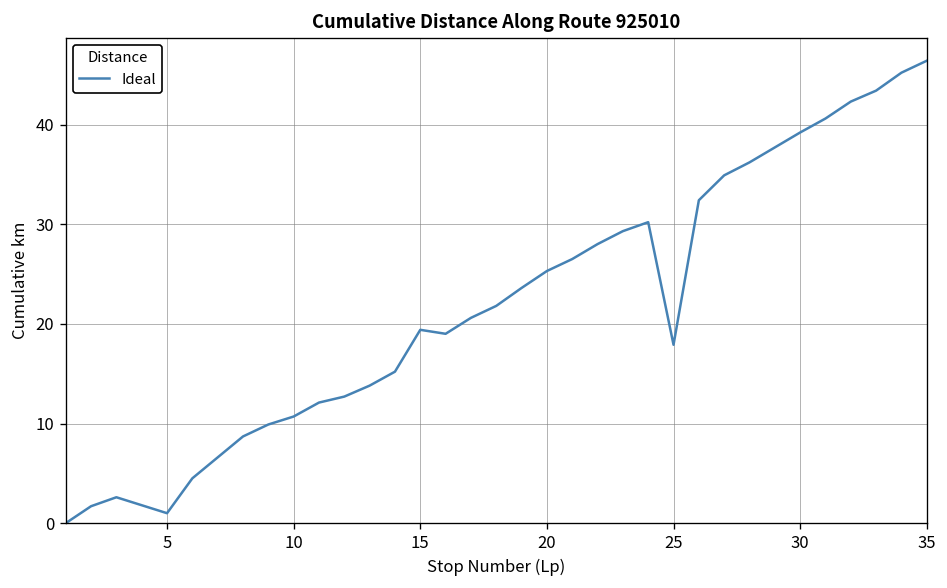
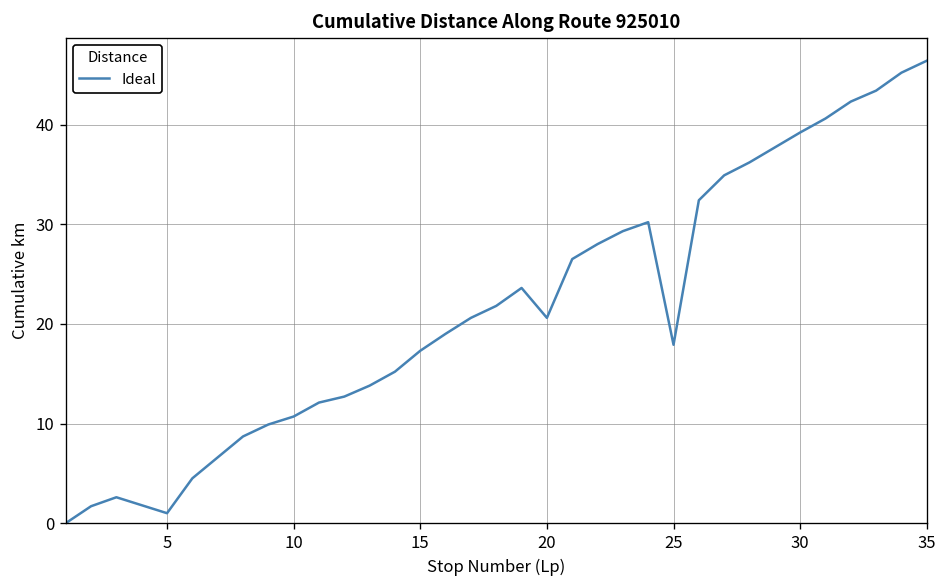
15: 19 -> 17
20: 25 -> 21
